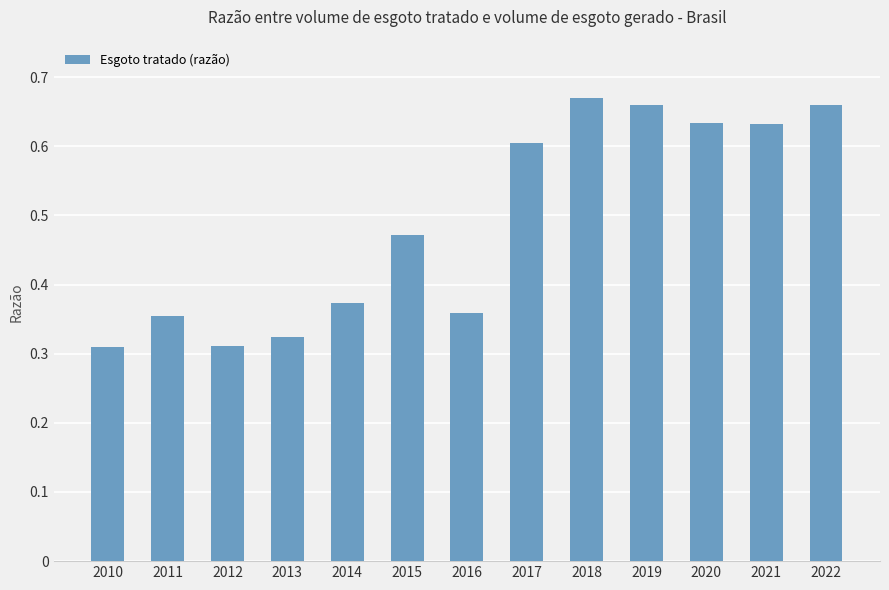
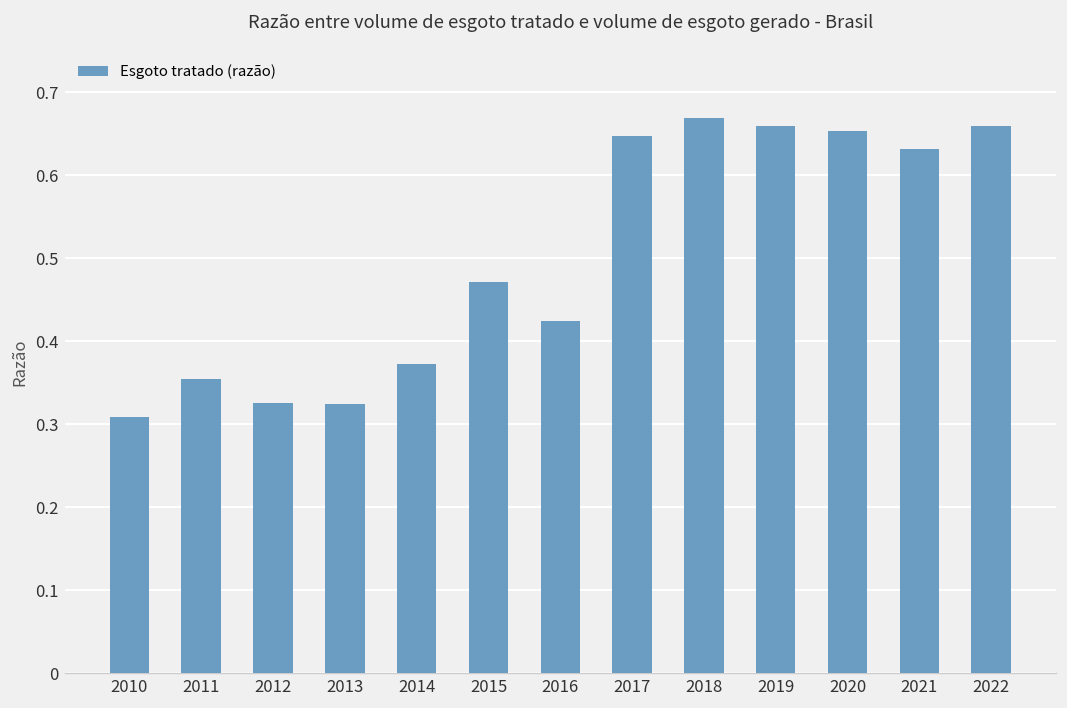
2012: 0.31 -> 0.33
2016: 0.36 -> 0.42
2017: 0.60 -> 0.65
2020: 0.63 -> 0.65
